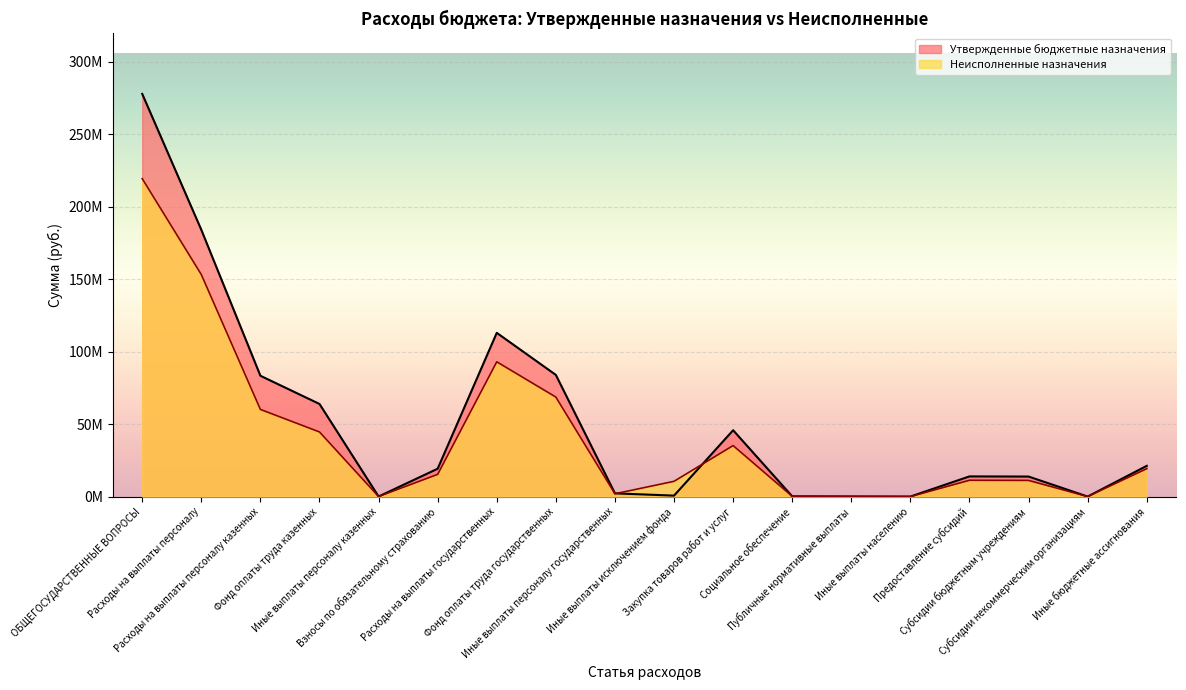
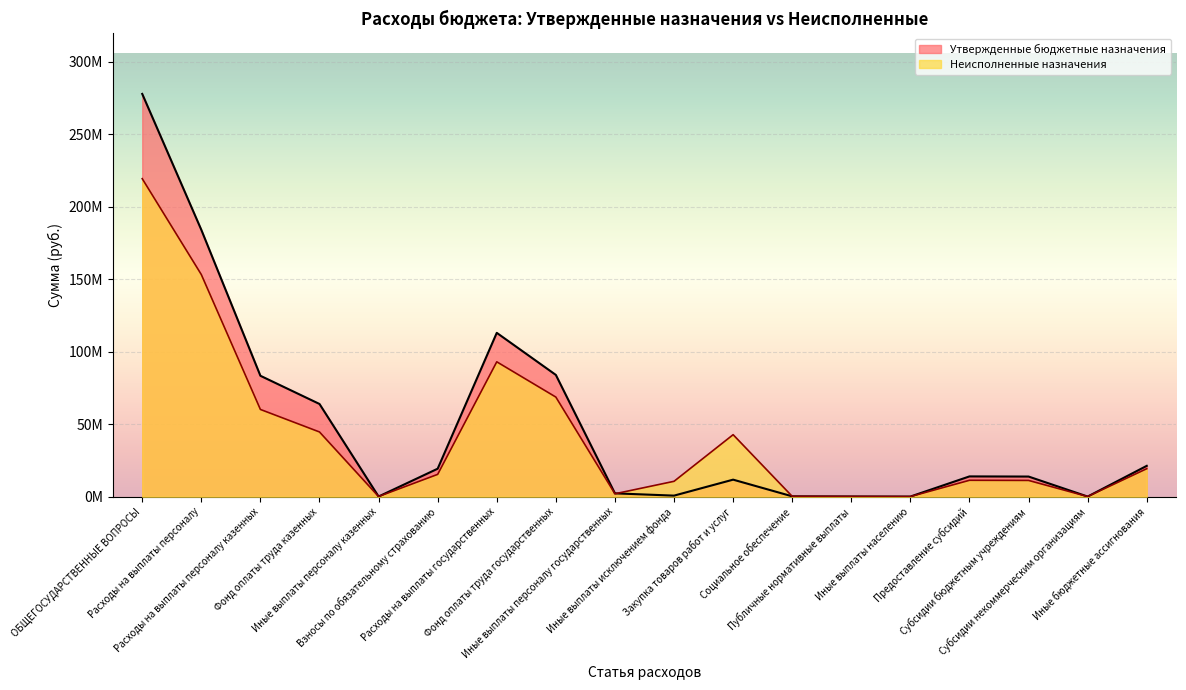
Утвержденные бюджетные назначения, Закупка товаров работ и услуг: 46000000 -> 12000000
Неисполненные назначения, Закупка товаров работ и услуг: 35000000 -> 43000000
